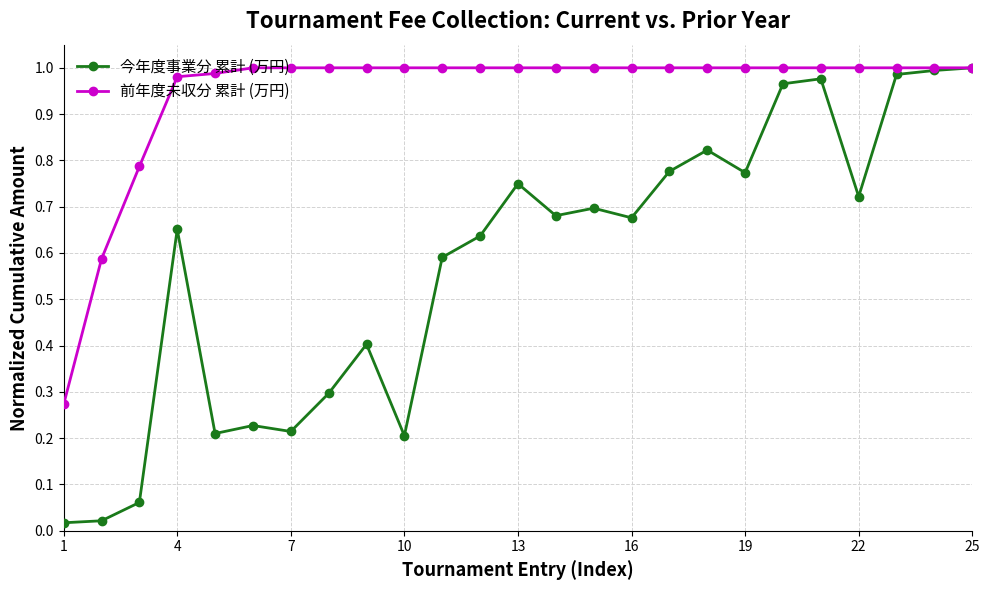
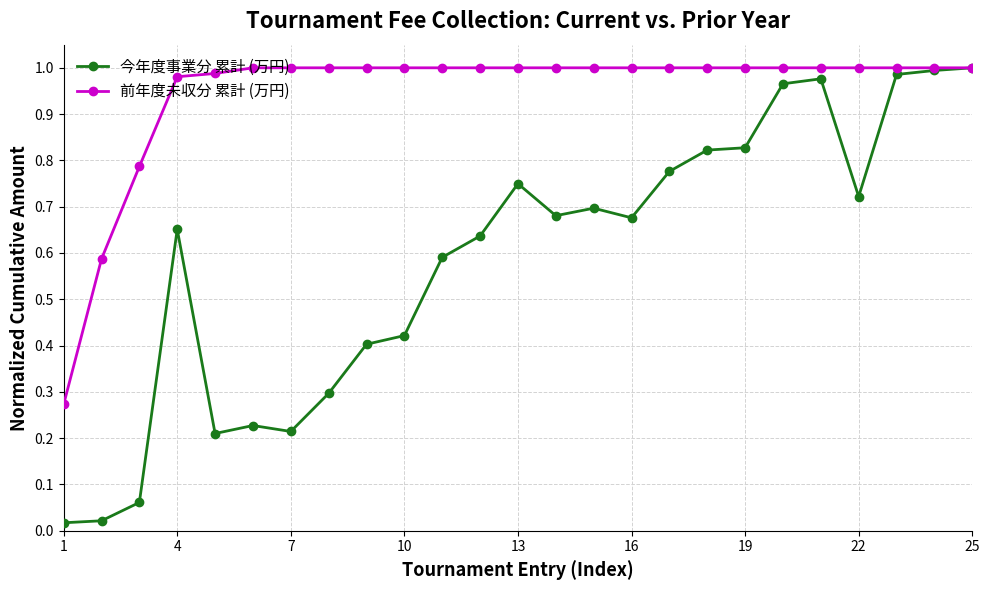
今年度事業分 累計 (万円), 10: 0.21 -> 0.42
今年度事業分 累計 (万円), 19: 0.77 -> 0.83
